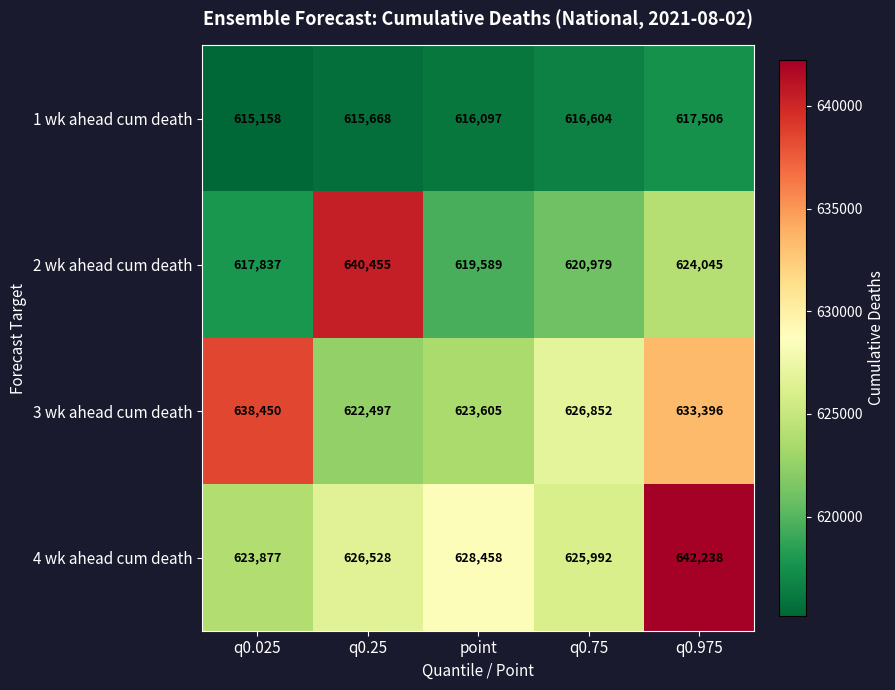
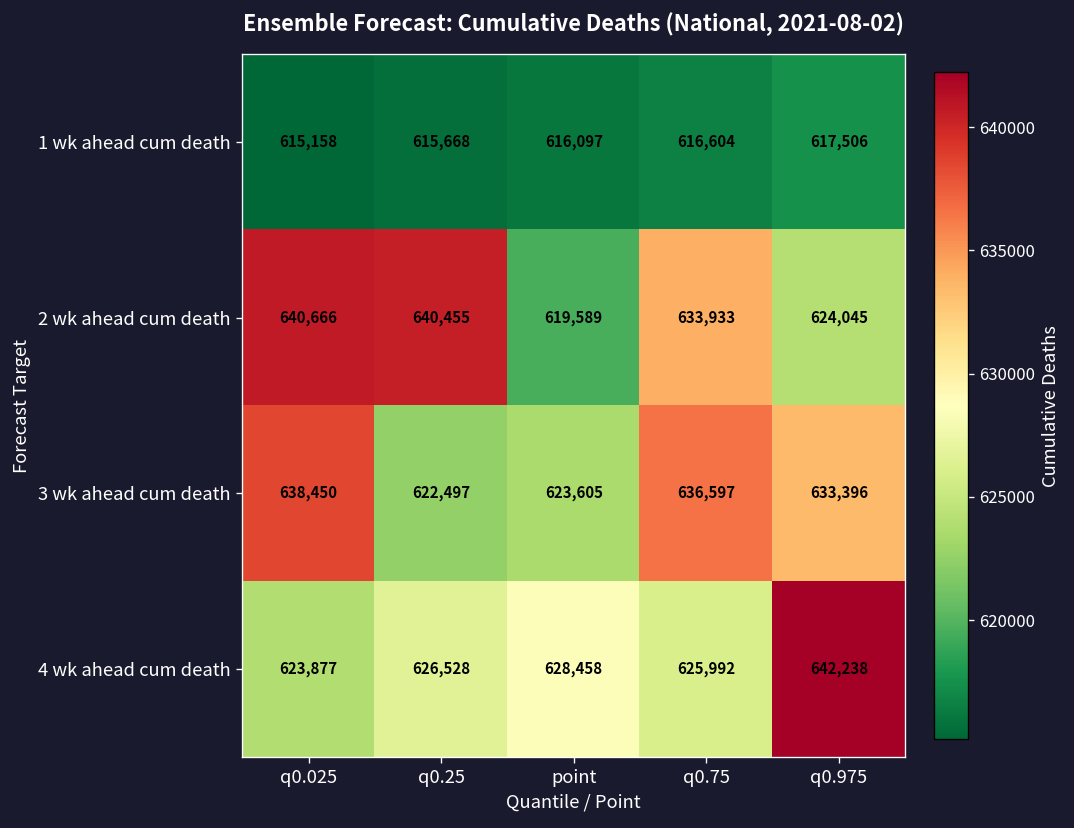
2 wk ahead cum death, q0.025: 617,837 -> 640,666
2 wk ahead cum death, q0.75: 620,979 -> 633,933
3 wk ahead cum death, q0.75: 626,852 -> 636,597
